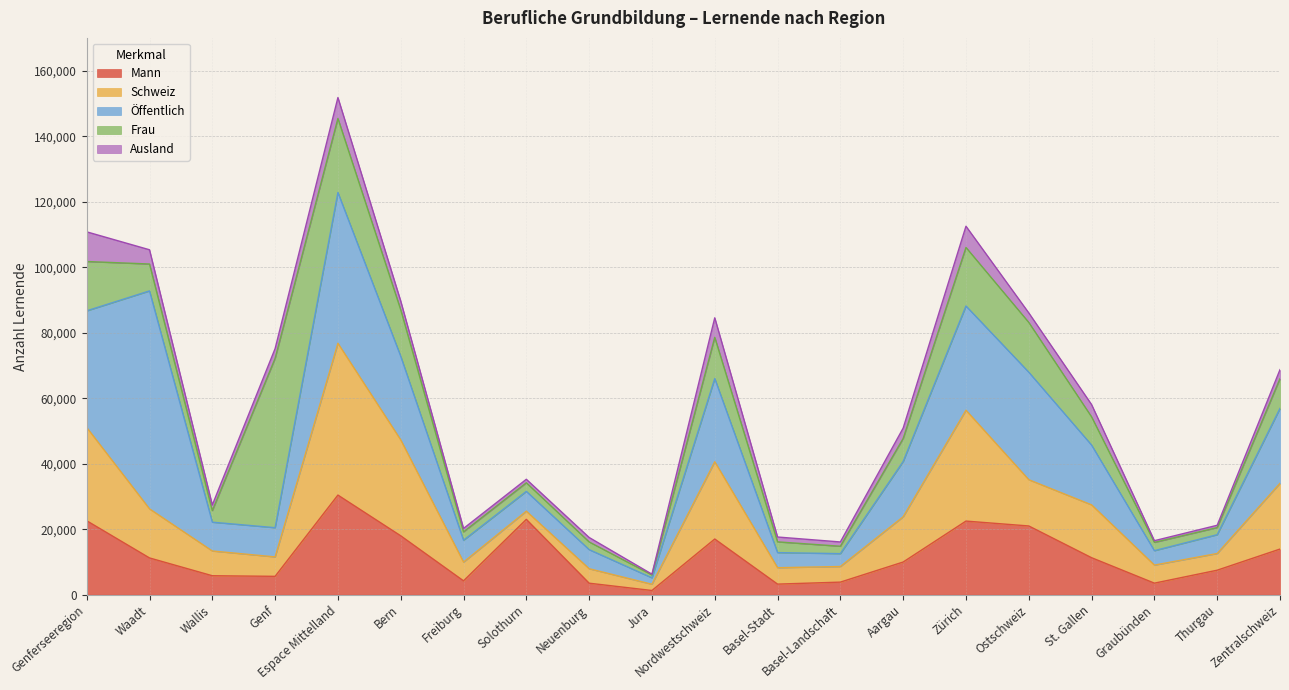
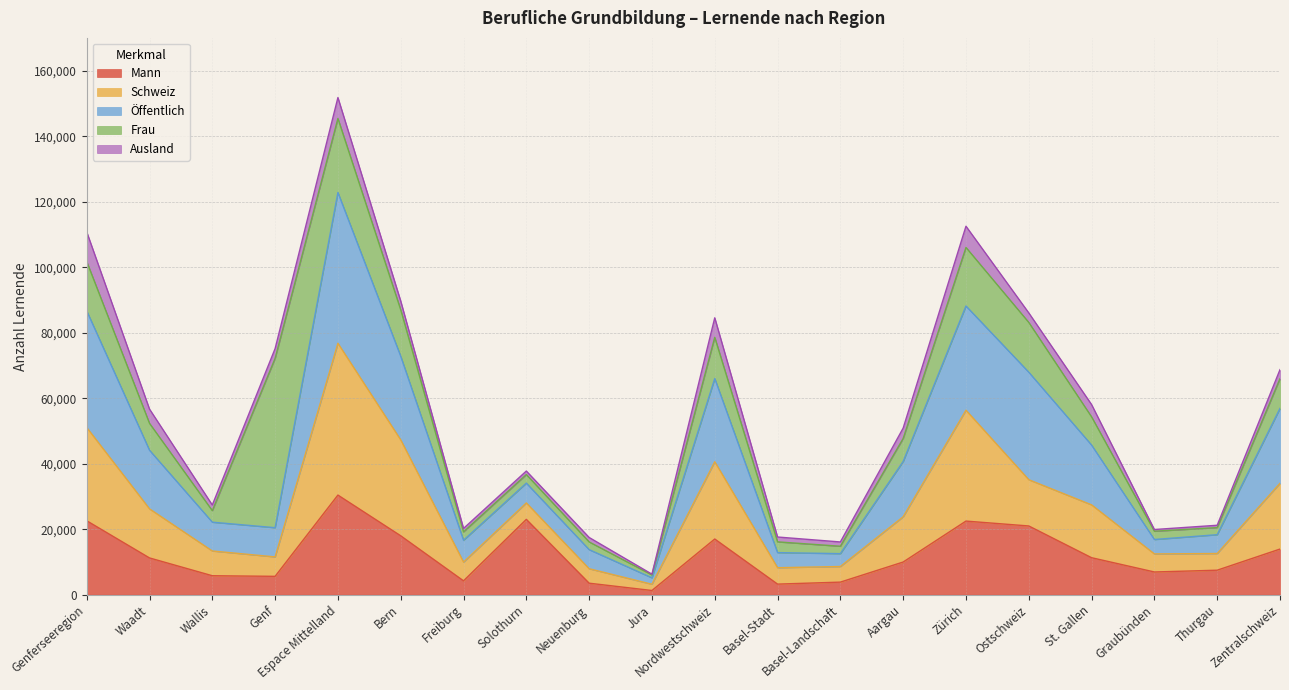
Öffentlich, Waadt: 67,000 -> 18,000
Schweiz, Solothurn: 3,000 -> 5,000
Mann, Graubünden: 4,000 -> 7,000
